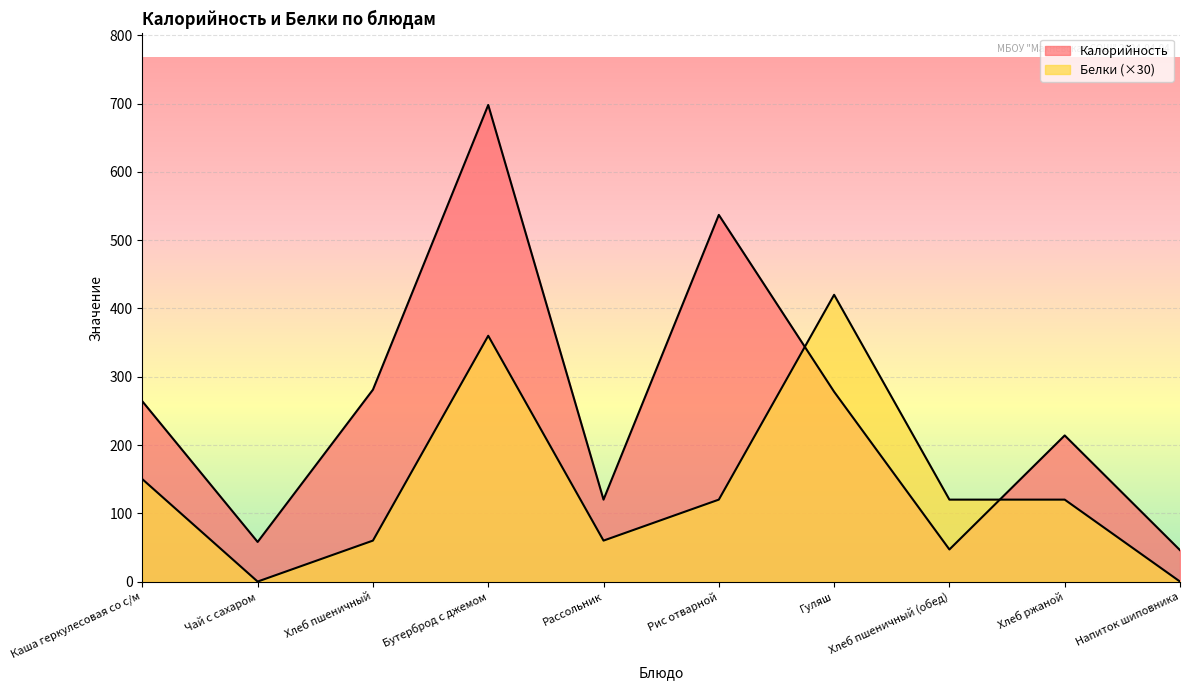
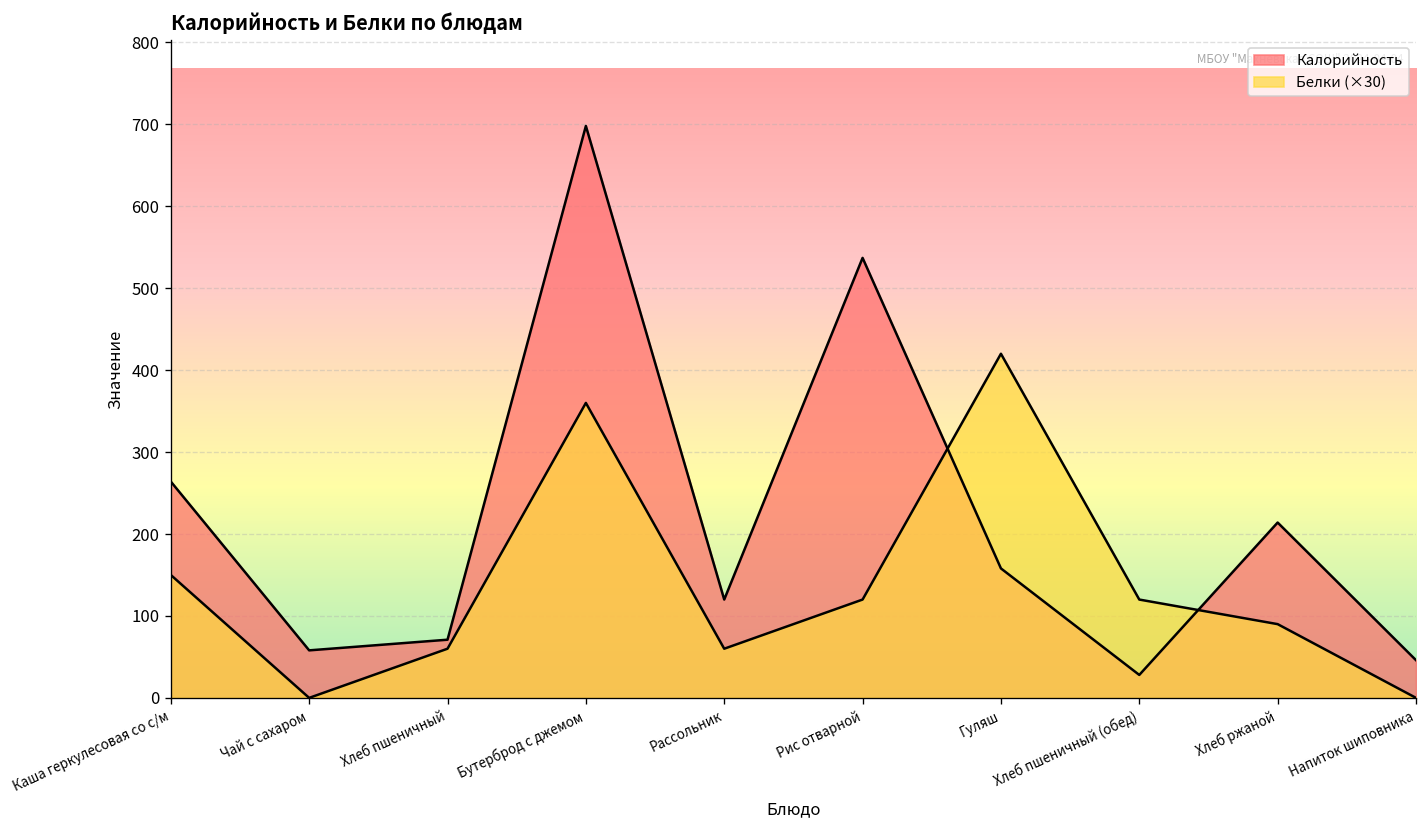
Калорийность, Хлеб пшеничный: 280 -> 70
Калорийность, Гуляш: 280 -> 160
Калорийность, Хлеб пшеничный (обед): 50 -> 30
Белки (×30), Хлеб ржаной: 120 -> 90
